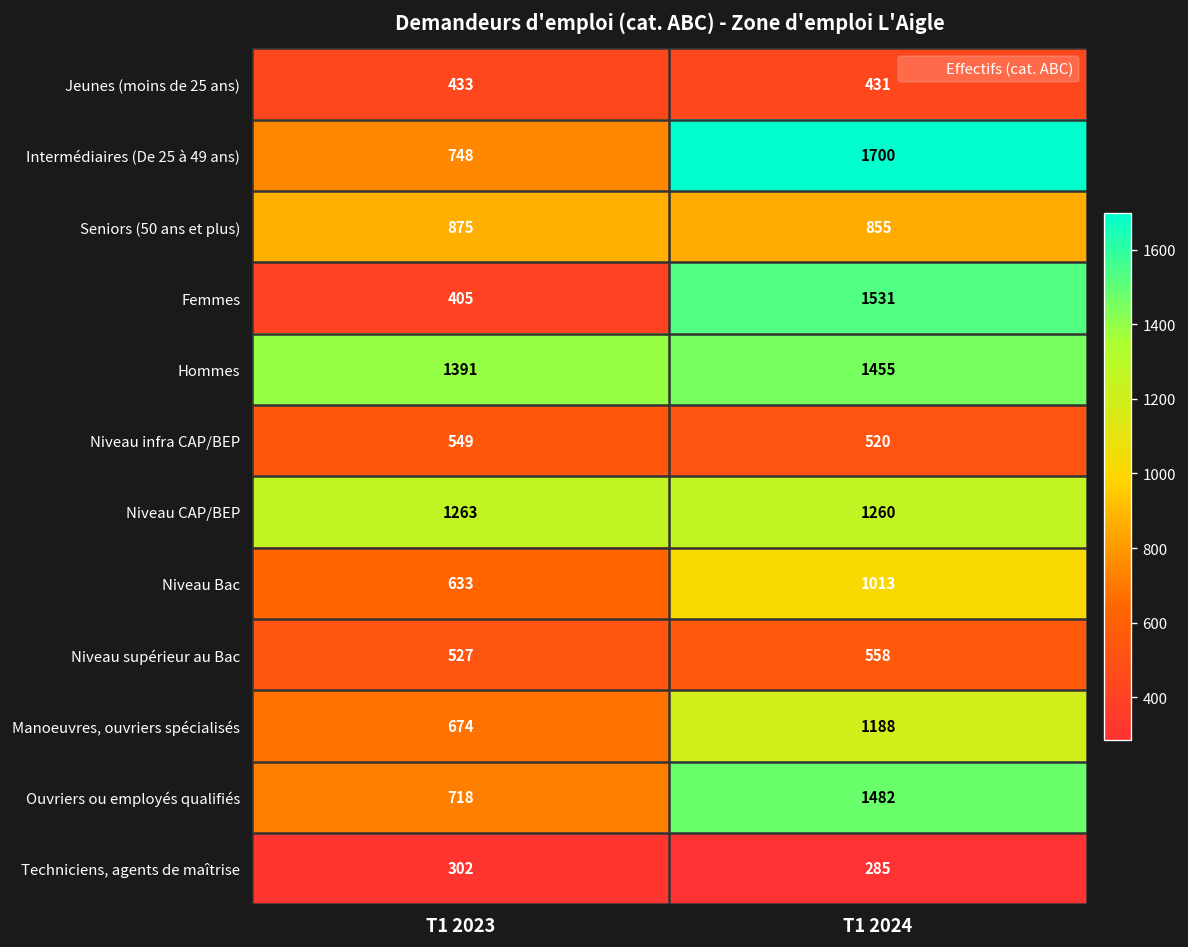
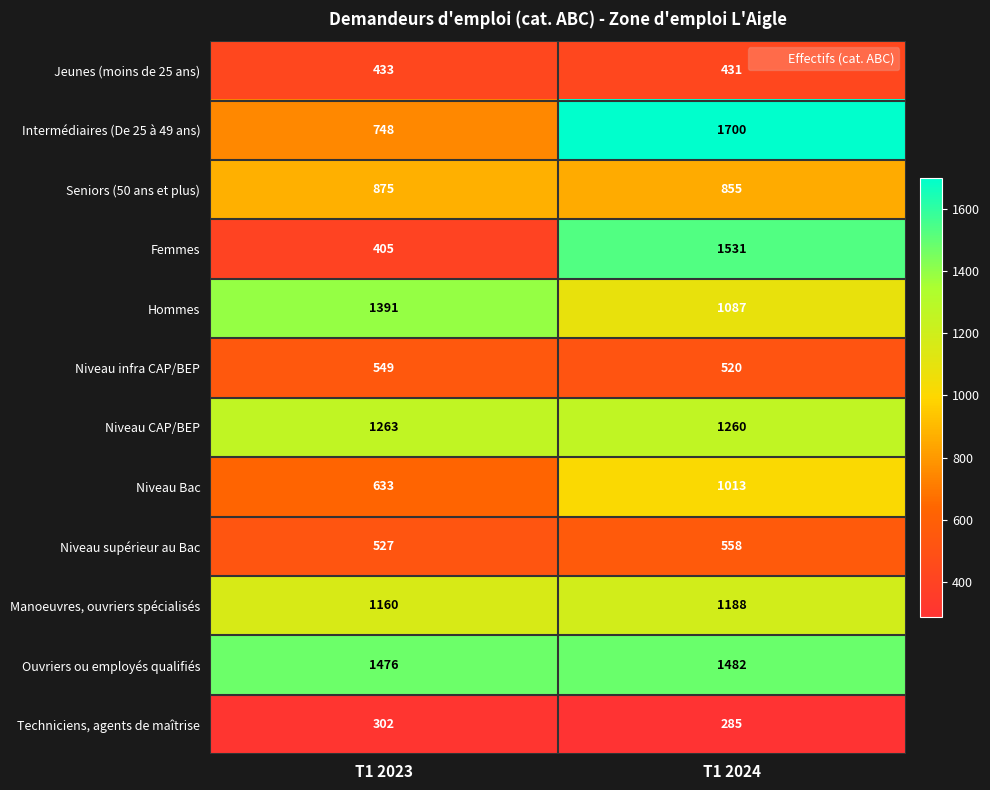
Hommes, T1 2024: 1455 -> 1087
Manoeuvres, ouvriers spécialisés, T1 2023: 674 -> 1160
Ouvriers ou employés qualifiés, T1 2023: 718 -> 1476
